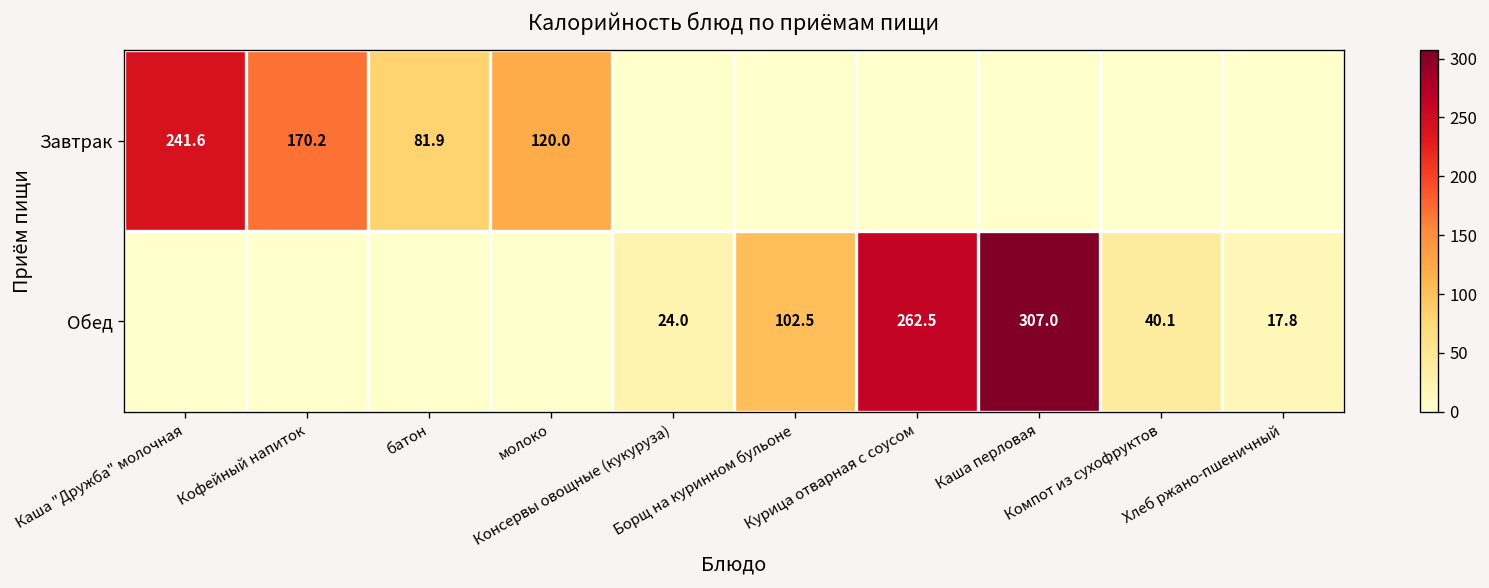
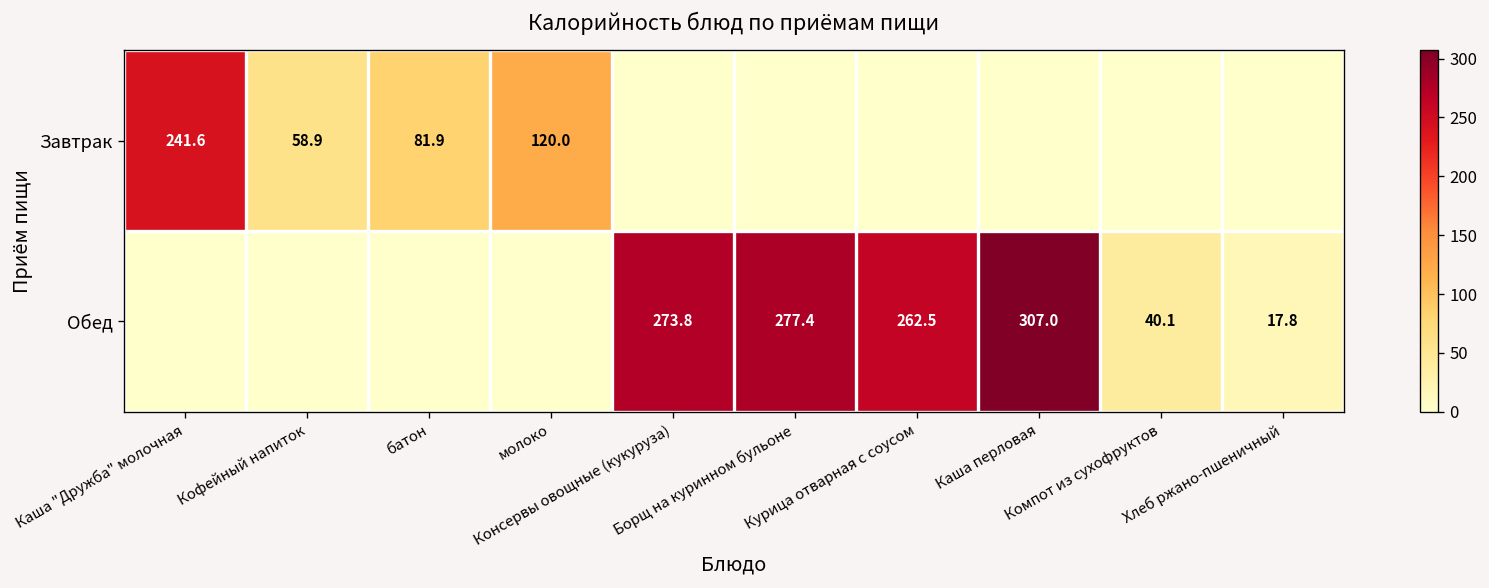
Завтрак, Кофейный напиток: 170.2 -> 58.9
Обед, Консервы овощные (кукуруза): 24.0 -> 273.8
Обед, Борщ на куринном бульоне: 102.5 -> 277.4
